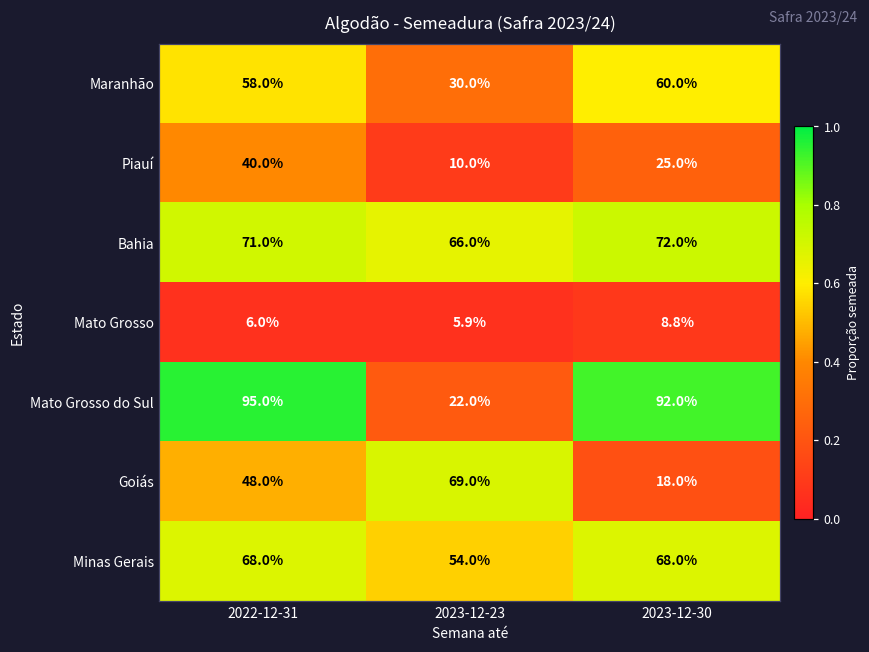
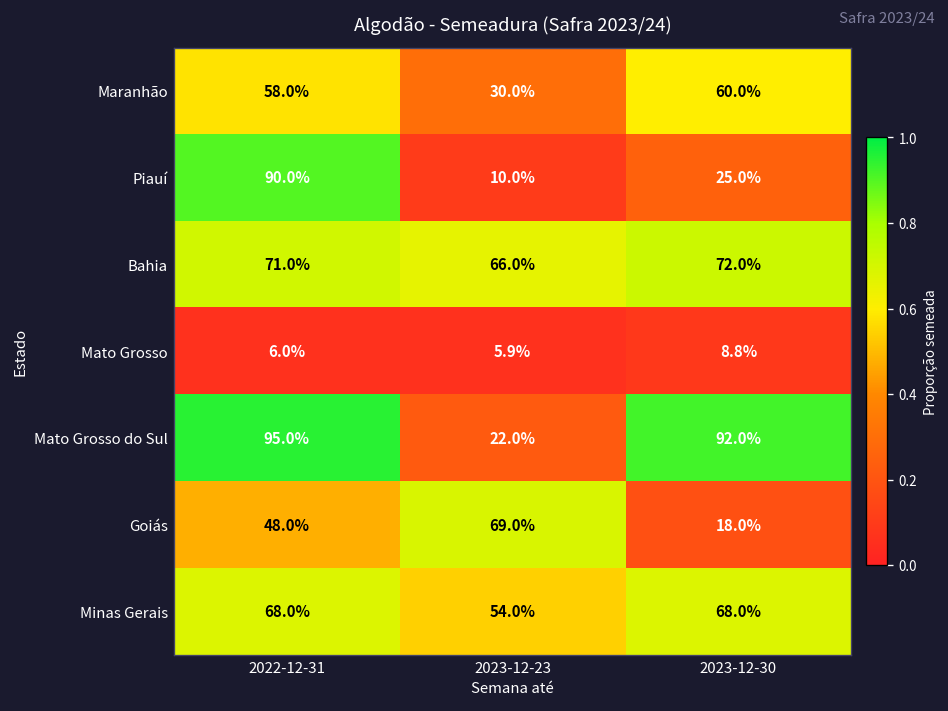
Piauí, 2022-12-31: 40.0% -> 90.0%
